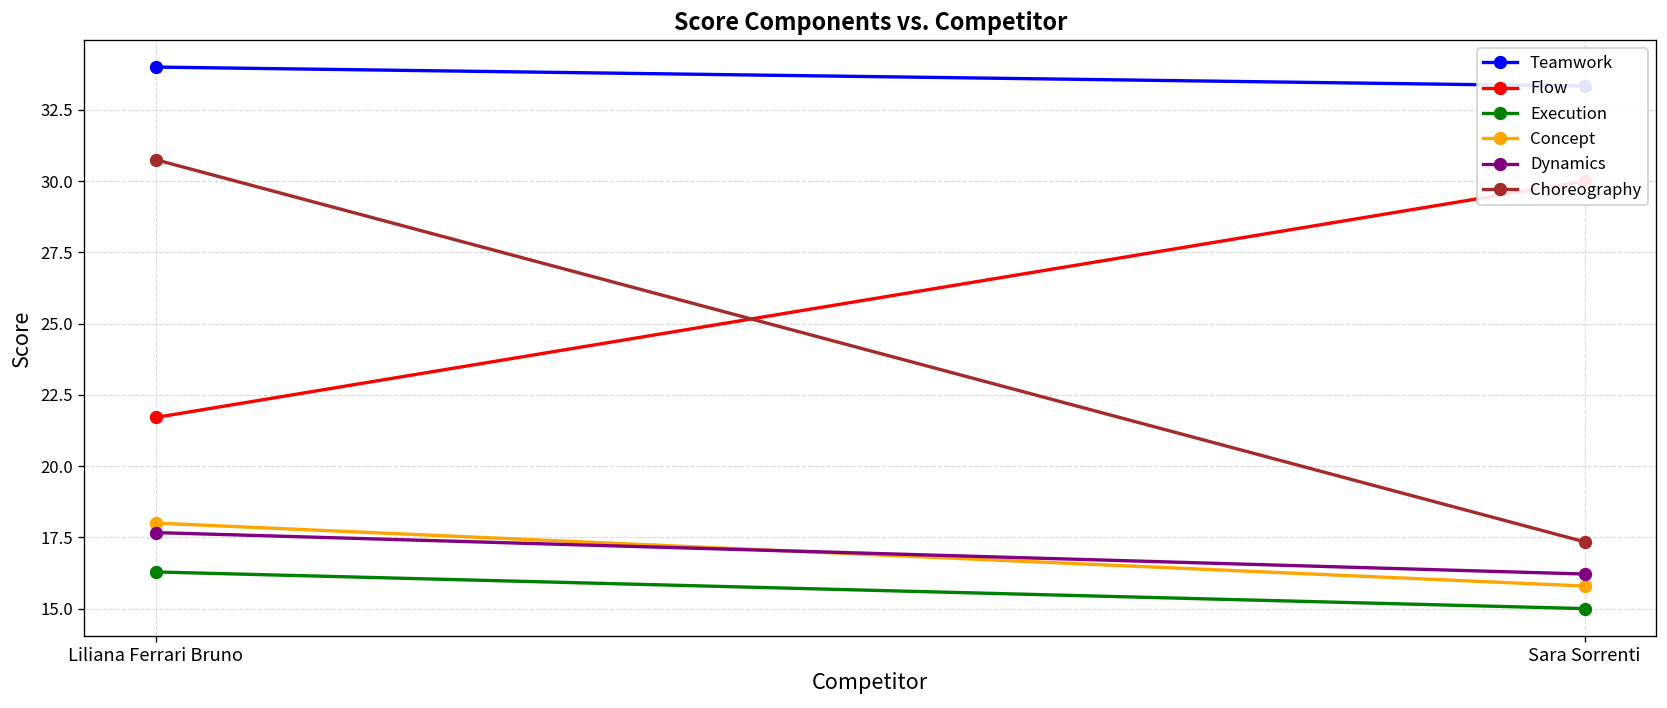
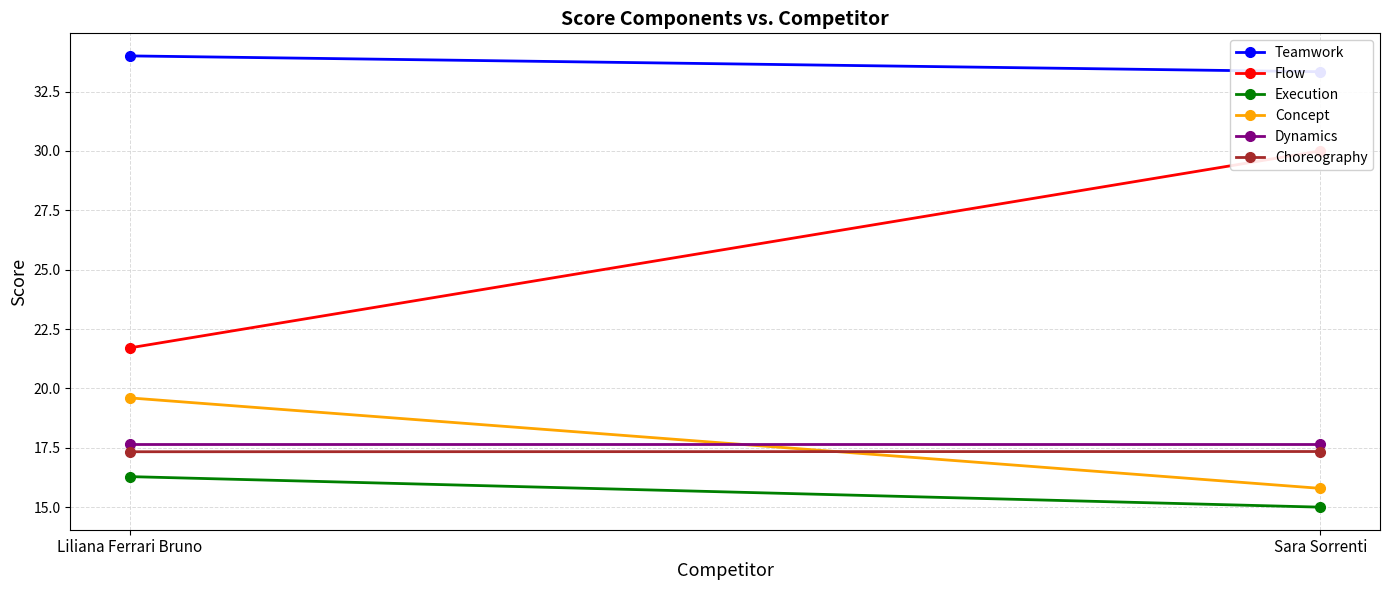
Concept, Liliana Ferrari Bruno: 18.0 -> 19.6
Choreography, Liliana Ferrari Bruno: 30.7 -> 17.3
Dynamics, Sara Sorrenti: 16.2 -> 17.7
